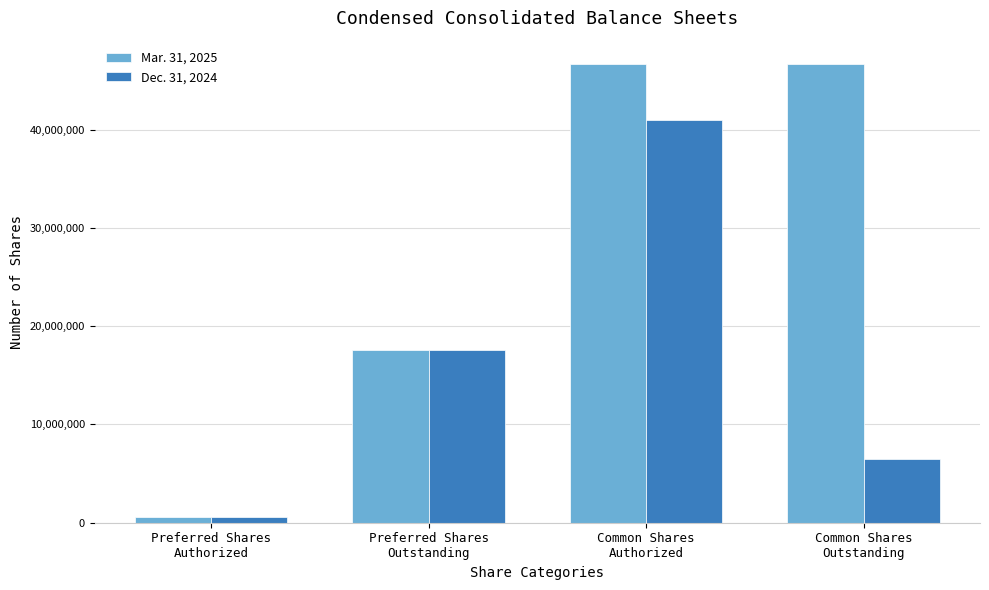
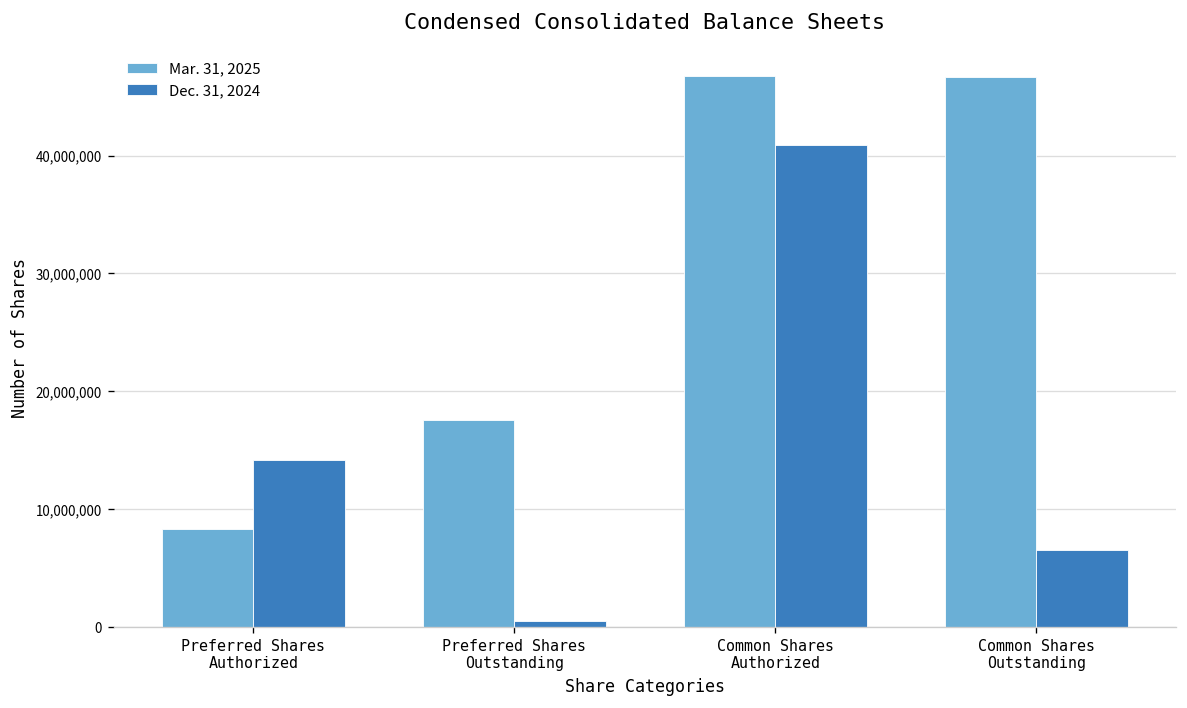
Mar. 31, 2025, Preferred Shares Authorized: 1,000,000 -> 8,000,000
Dec. 31, 2024, Preferred Shares Authorized: 1,000,000 -> 14,000,000
Dec. 31, 2024, Preferred Shares Outstanding: 18,000,000 -> 1,000,000
